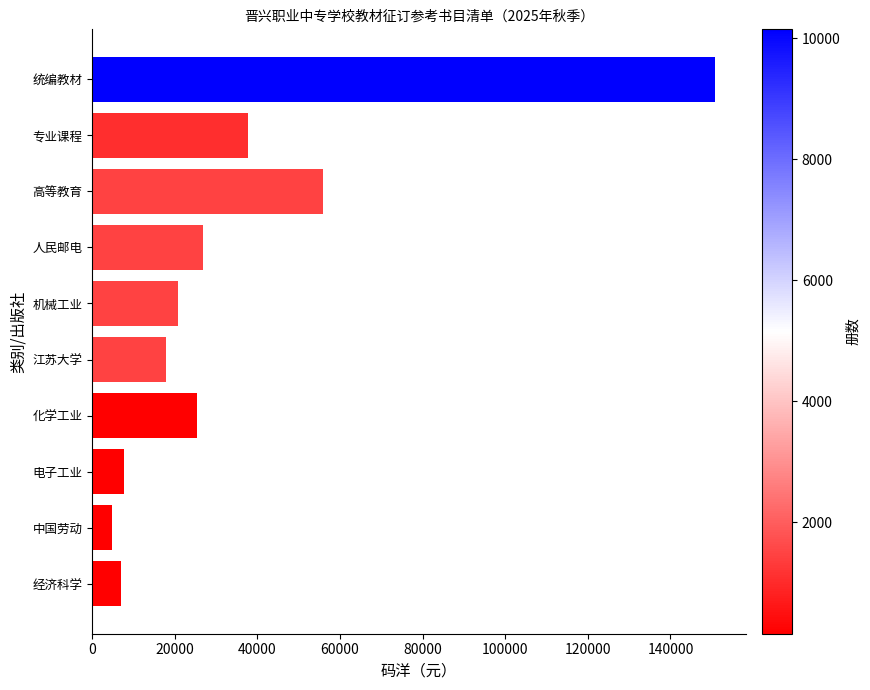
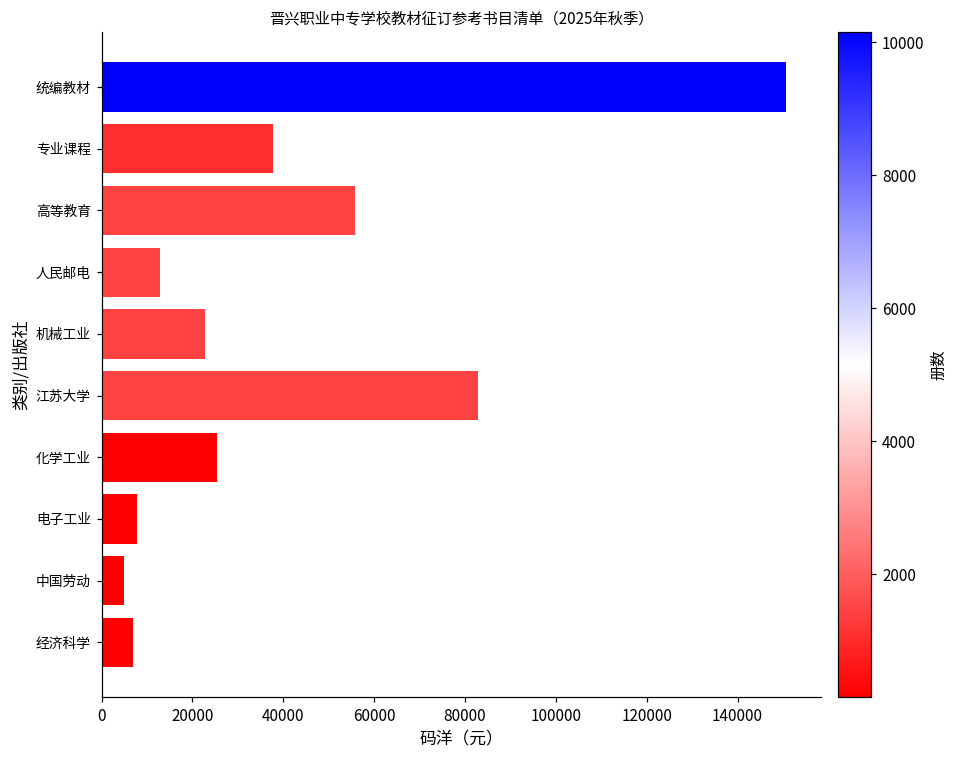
人民邮电: 27000 -> 13000
机械工业: 21000 -> 23000
江苏大学: 18000 -> 83000
